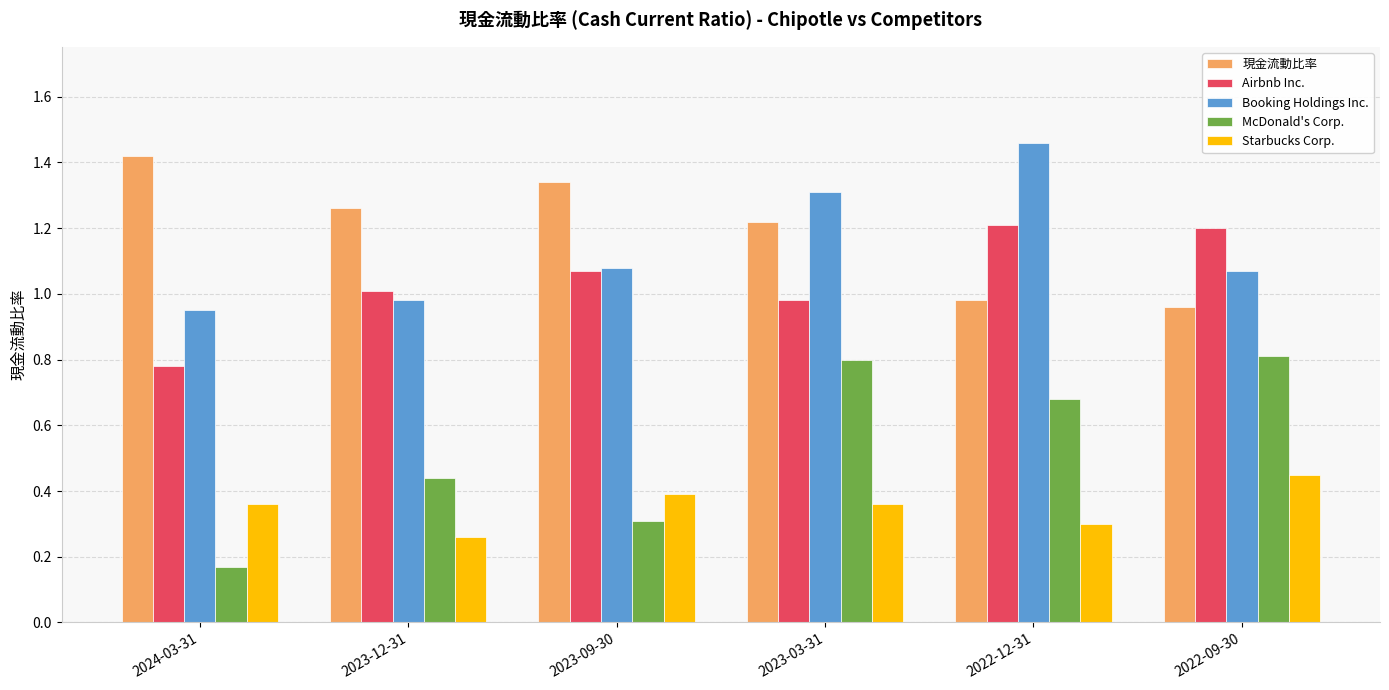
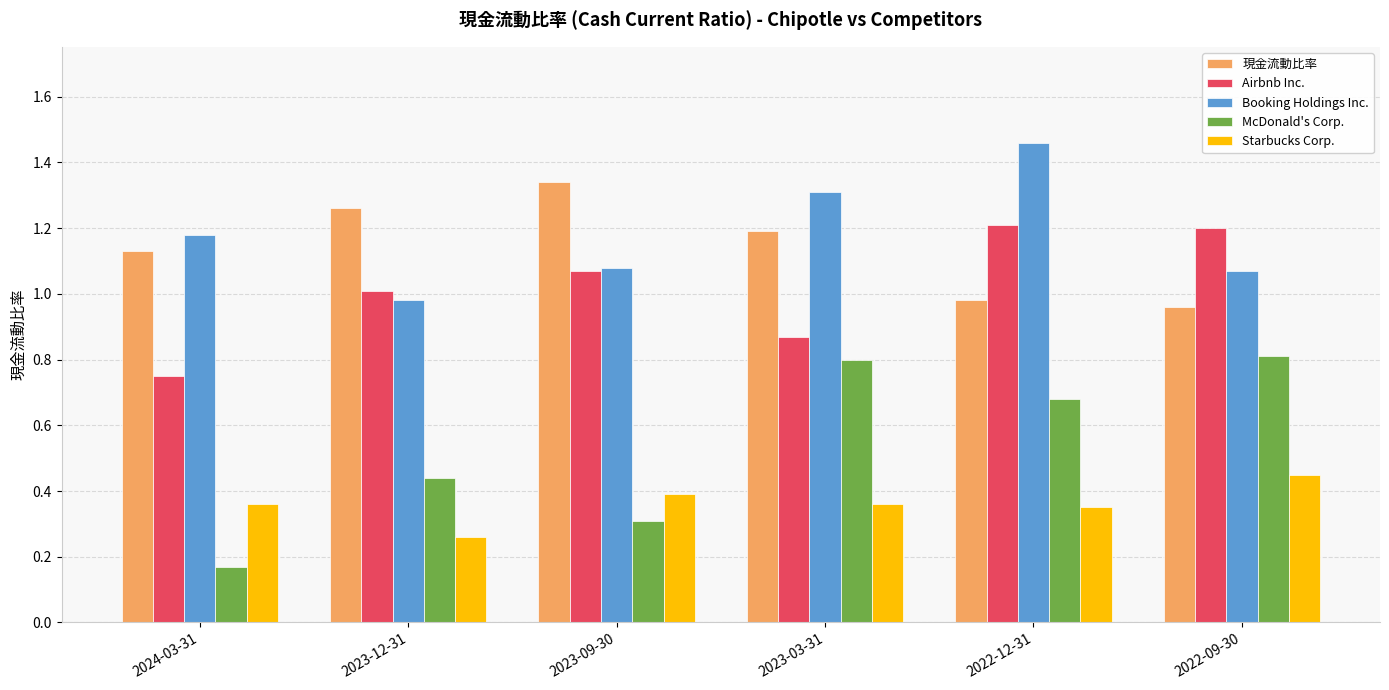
現金流動比率, 2024-03-31: 1.42 -> 1.13
Airbnb Inc., 2024-03-31: 0.78 -> 0.75
Booking Holdings Inc., 2024-03-31: 0.95 -> 1.18
現金流動比率, 2023-03-31: 1.22 -> 1.19
Airbnb Inc., 2023-03-31: 0.98 -> 0.87
Starbucks Corp., 2022-12-31: 0.30 -> 0.35
